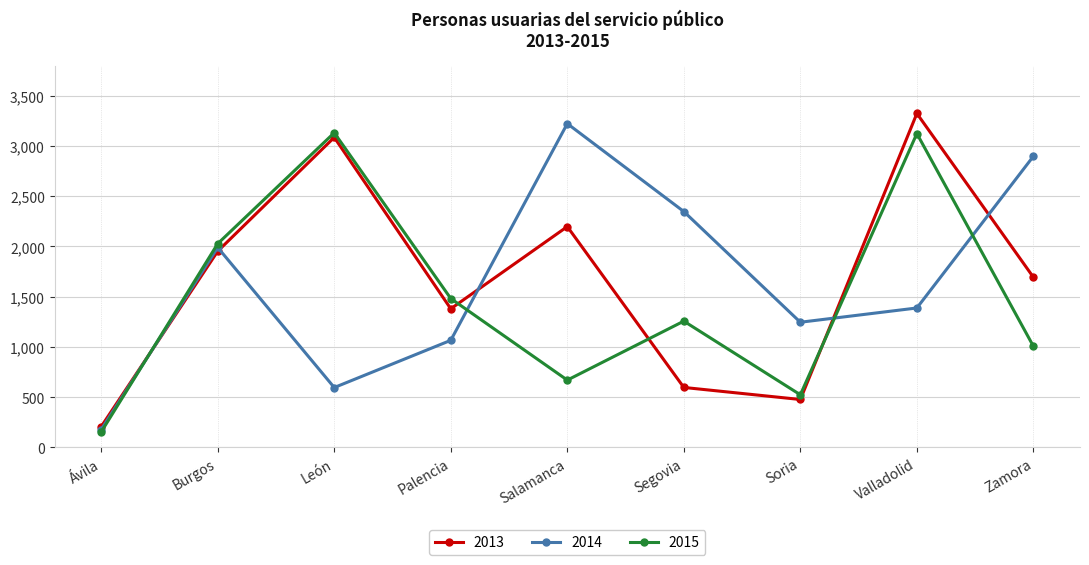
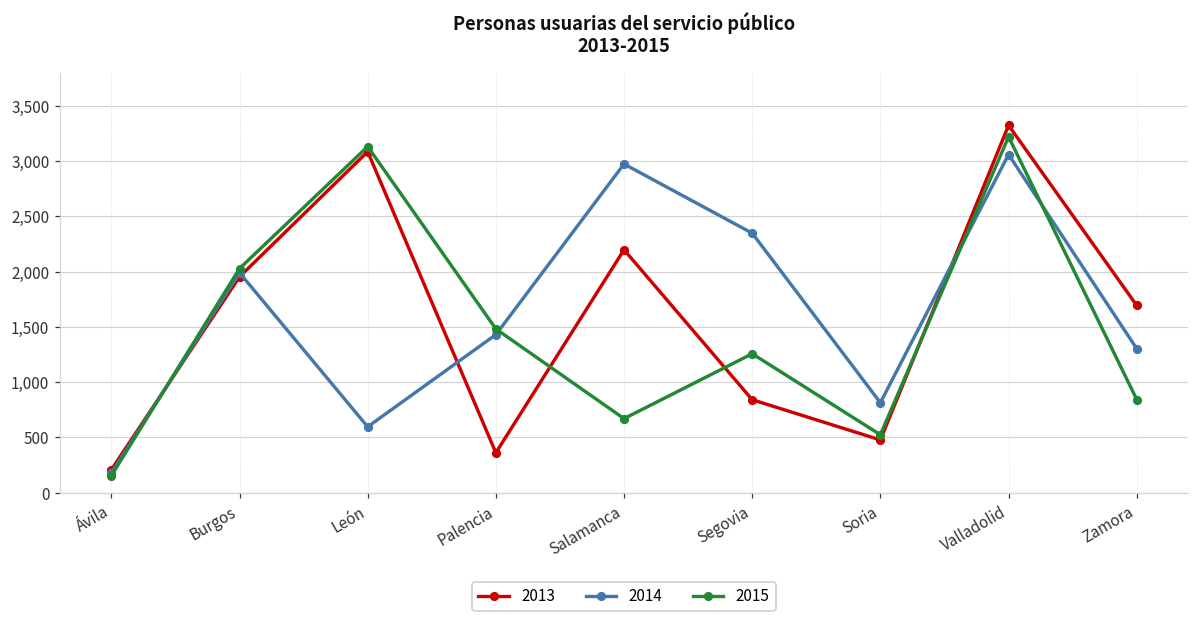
2013, Palencia: 1,380 -> 360
2014, Palencia: 1,070 -> 1,430
2014, Salamanca: 3,220 -> 2,970
2013, Segovia: 600 -> 840
2014, Soria: 1,250 -> 810
2014, Valladolid: 1,390 -> 3,060
2015, Valladolid: 3,120 -> 3,220
2014, Zamora: 2,900 -> 1,300
2015, Zamora: 1,010 -> 840
